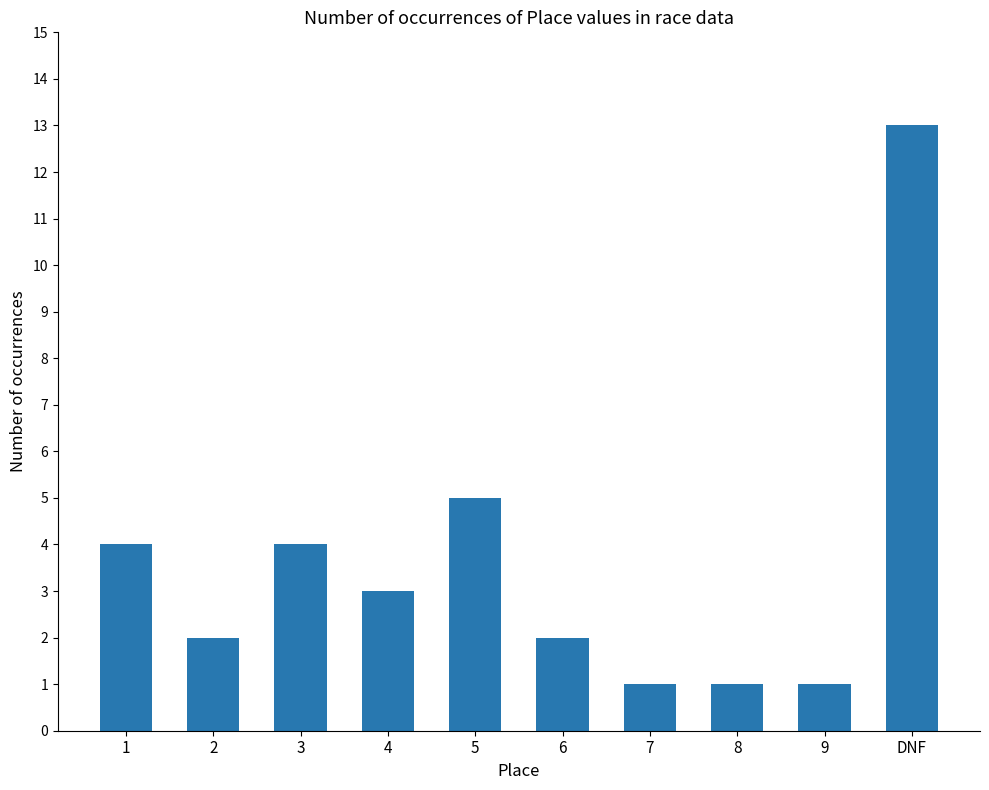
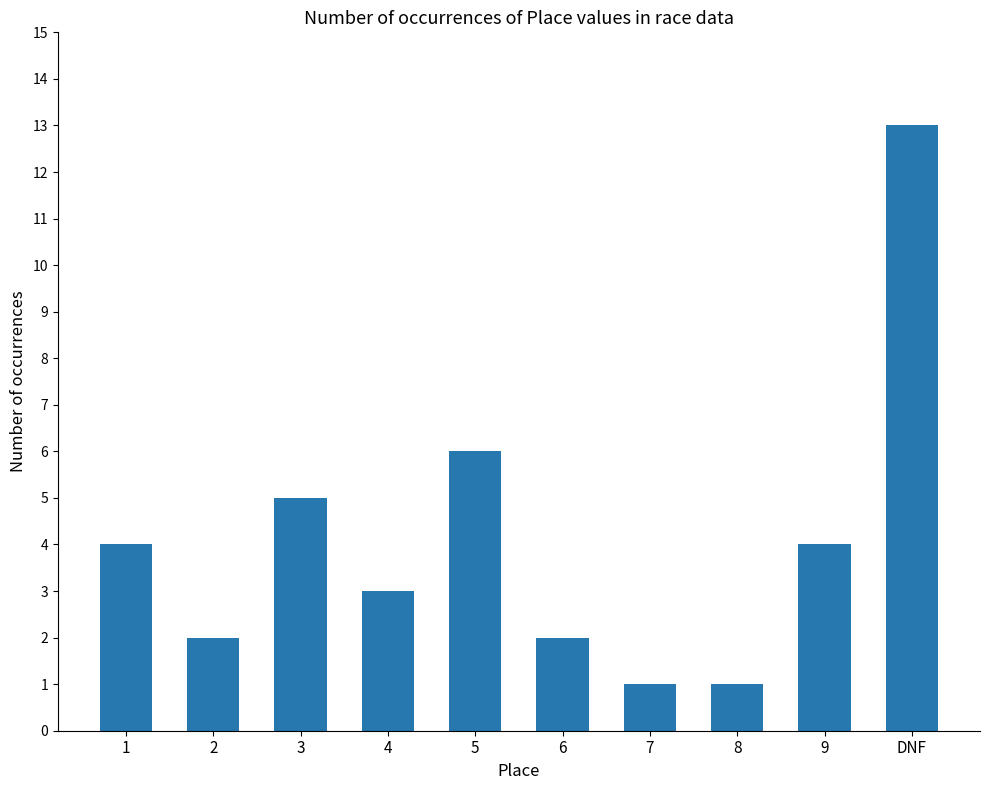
3: 4 -> 5
5: 5 -> 6
9: 1 -> 4
